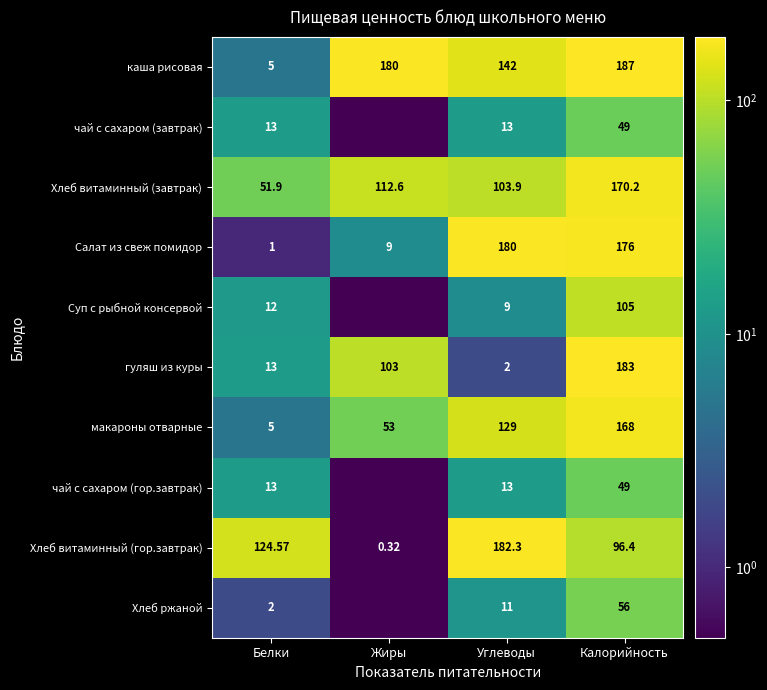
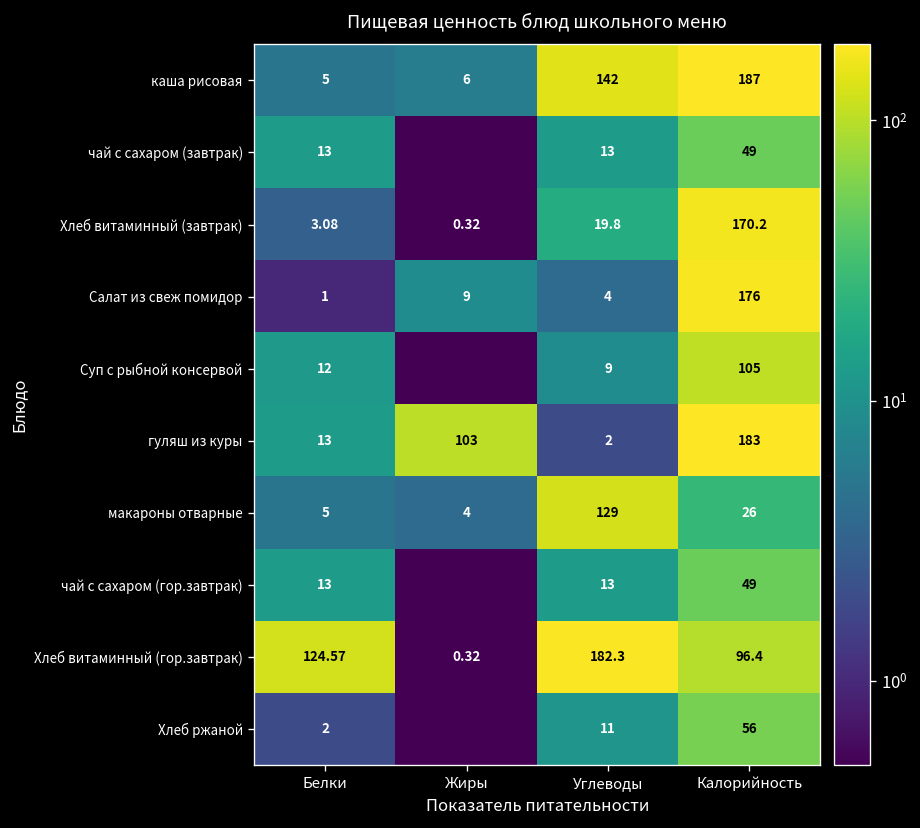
каша рисовая, Жиры: 180 -> 6
Хлеб витаминный (завтрак), Белки: 51.9 -> 3.08
Хлеб витаминный (завтрак), Жиры: 112.6 -> 0.32
Хлеб витаминный (завтрак), Углеводы: 103.9 -> 19.8
Салат из свеж помидор, Углеводы: 180 -> 4
макароны отварные, Жиры: 53 -> 4
макароны отварные, Калорийность: 168 -> 26
